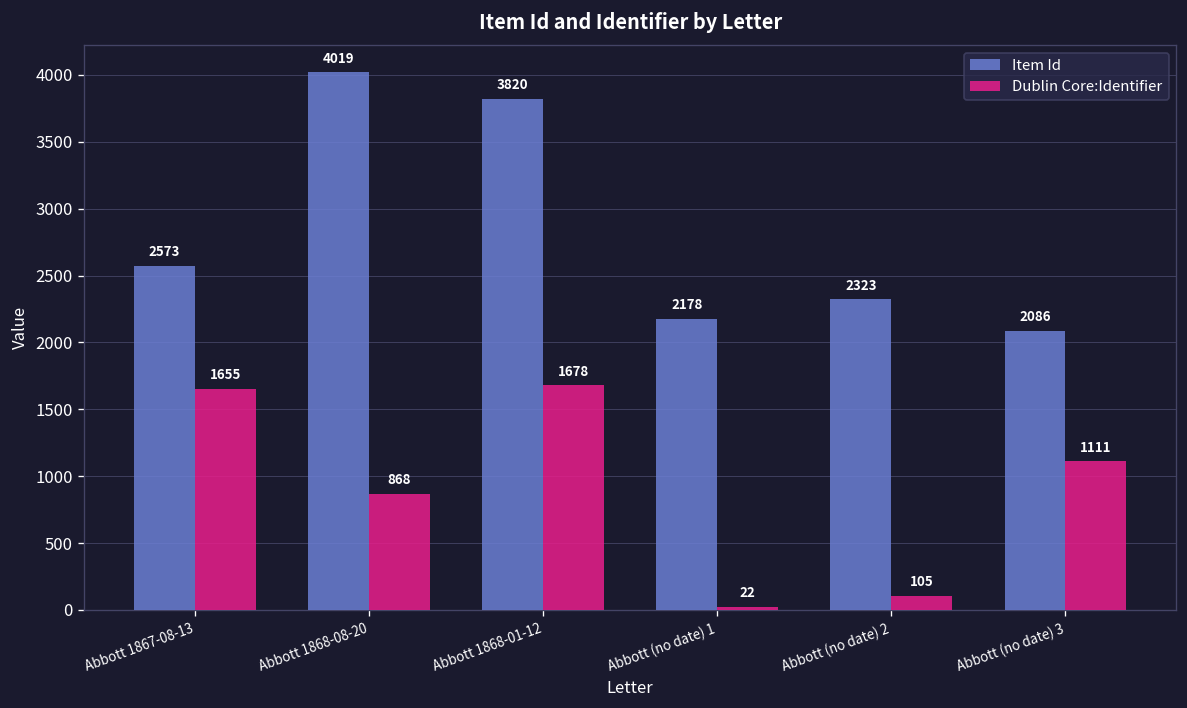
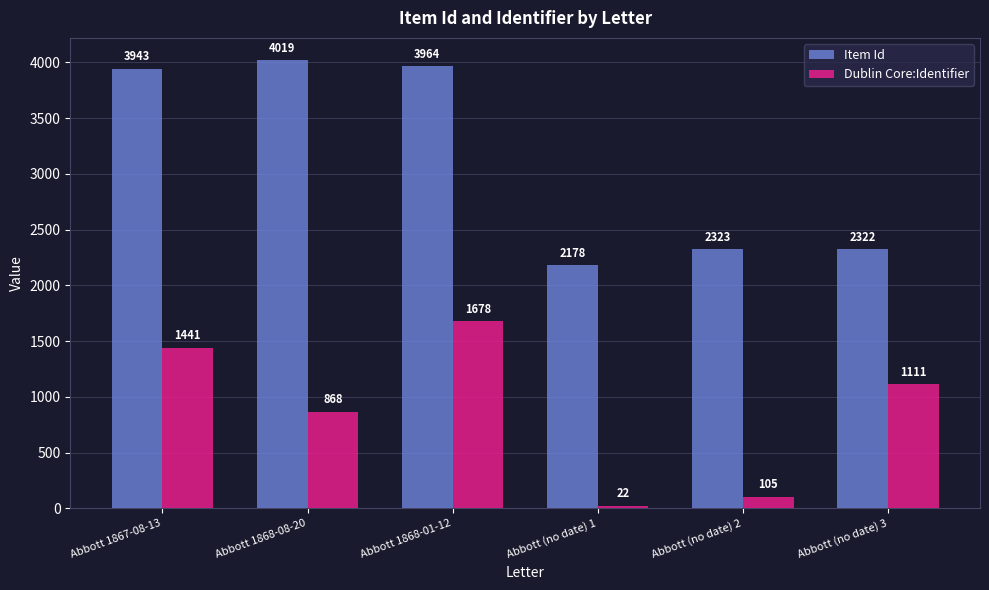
Item Id, Abbott 1867-08-13: 2573 -> 3943
Dublin Core:Identifier, Abbott 1867-08-13: 1655 -> 1441
Item Id, Abbott 1868-01-12: 3820 -> 3964
Item Id, Abbott (no date) 3: 2086 -> 2322
